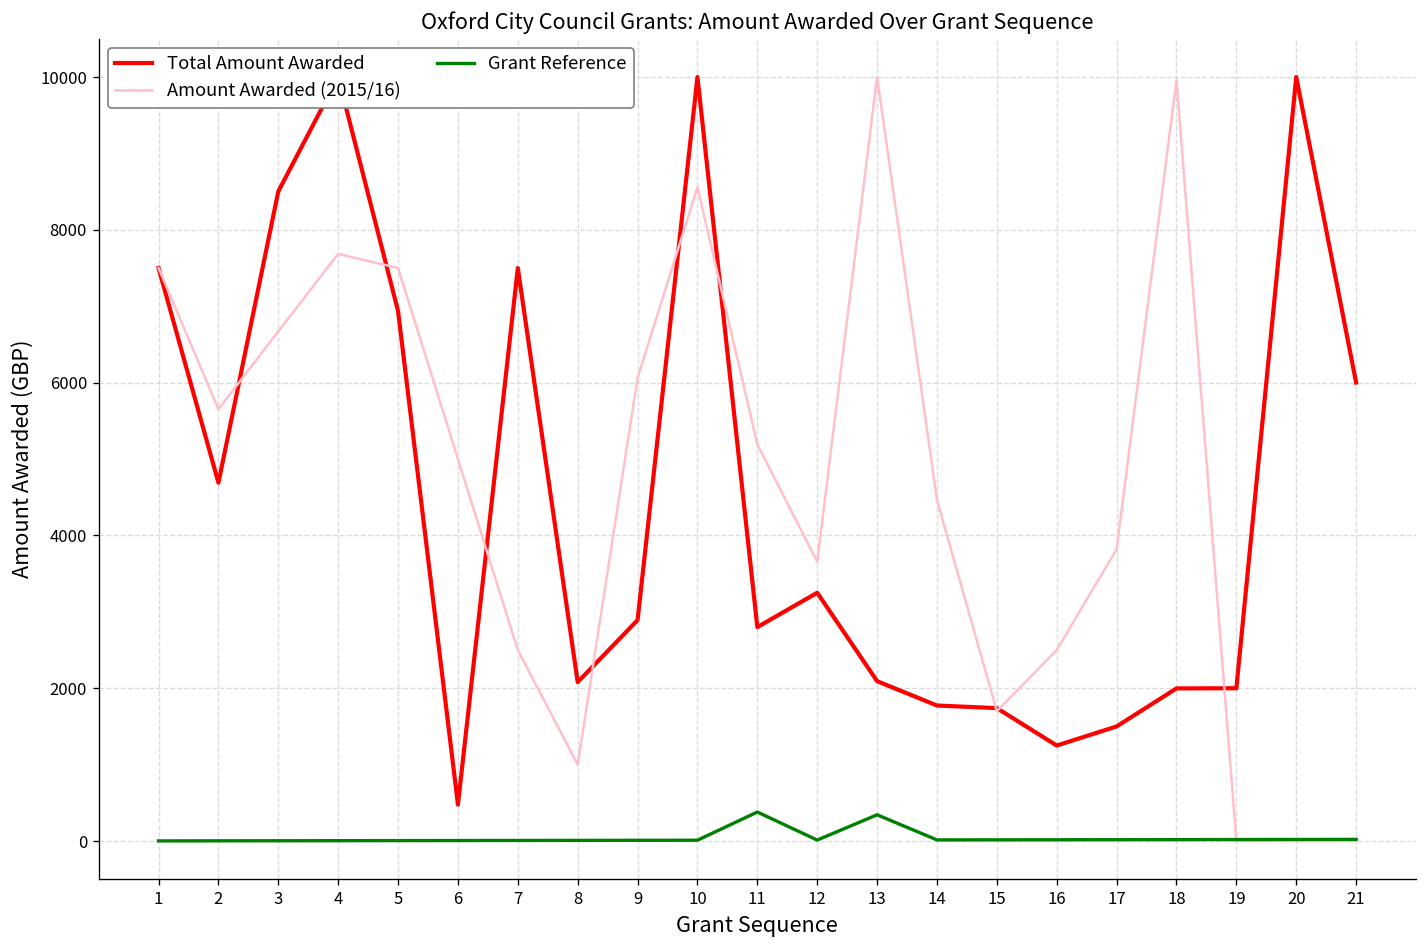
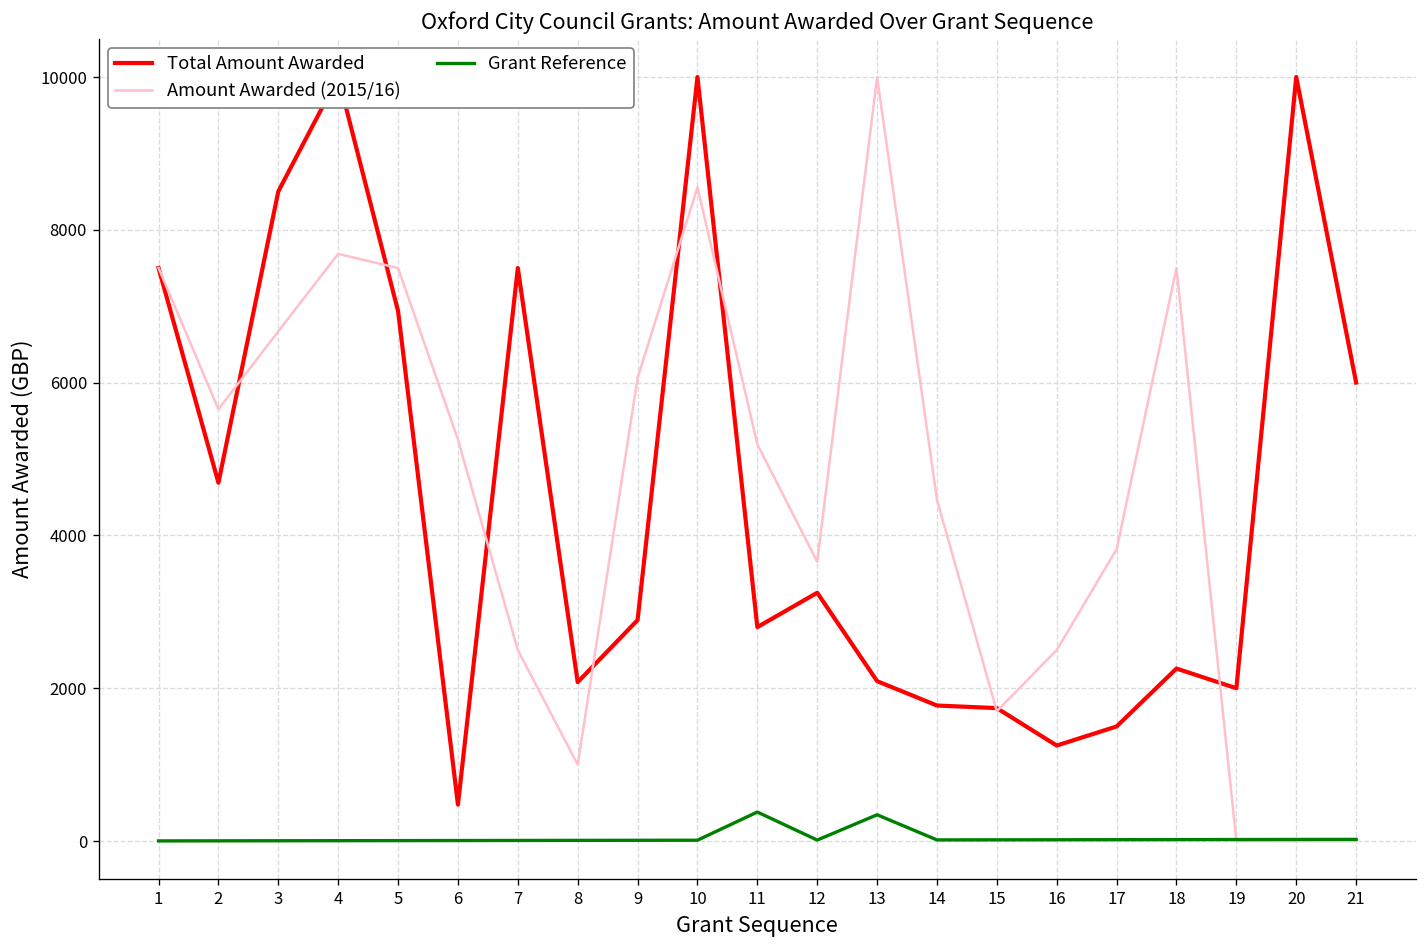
Amount Awarded (2015/16), 6: 5000 -> 5300
Total Amount Awarded, 18: 2000 -> 2300
Amount Awarded (2015/16), 18: 10000 -> 7500
